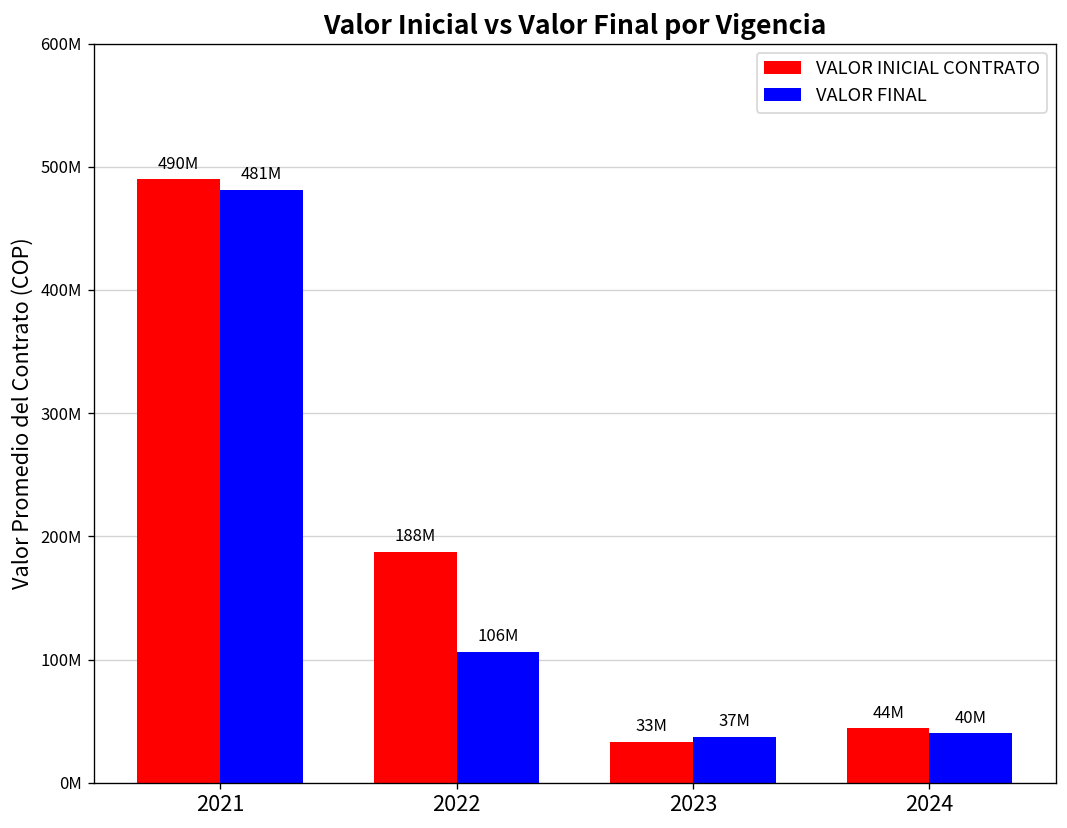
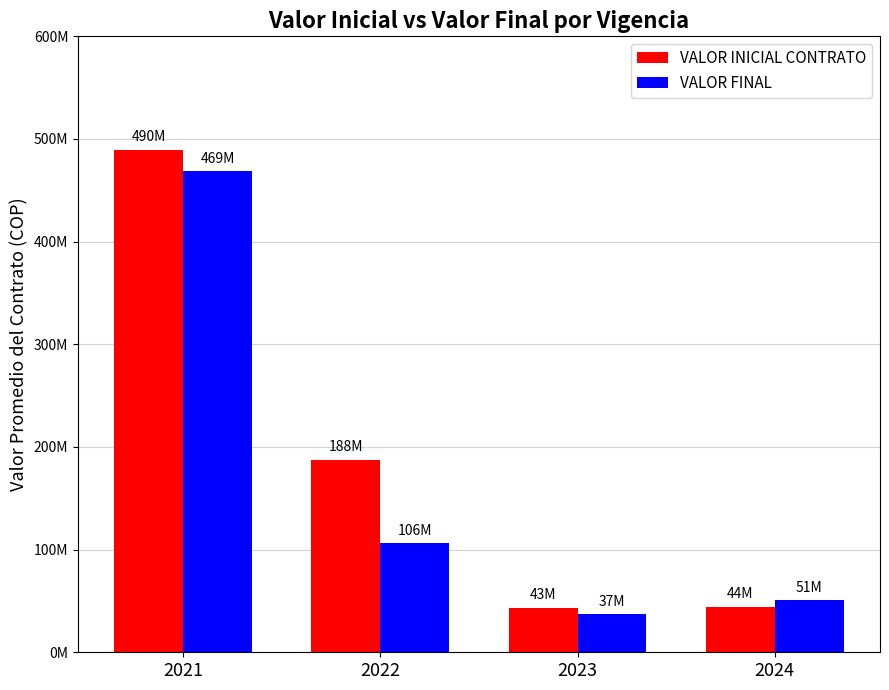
VALOR FINAL, 2021: 481M -> 469M
VALOR INICIAL CONTRATO, 2023: 33M -> 43M
VALOR FINAL, 2024: 40M -> 51M
